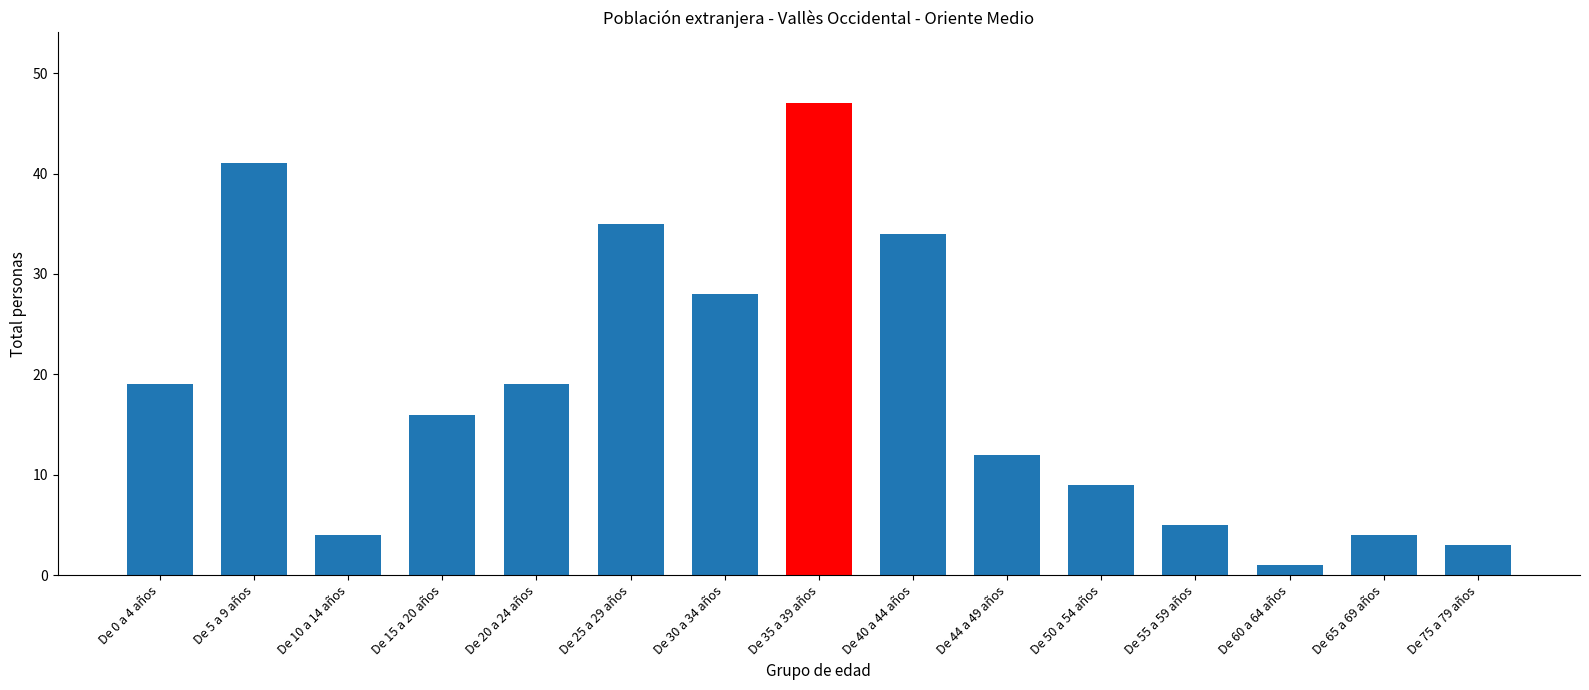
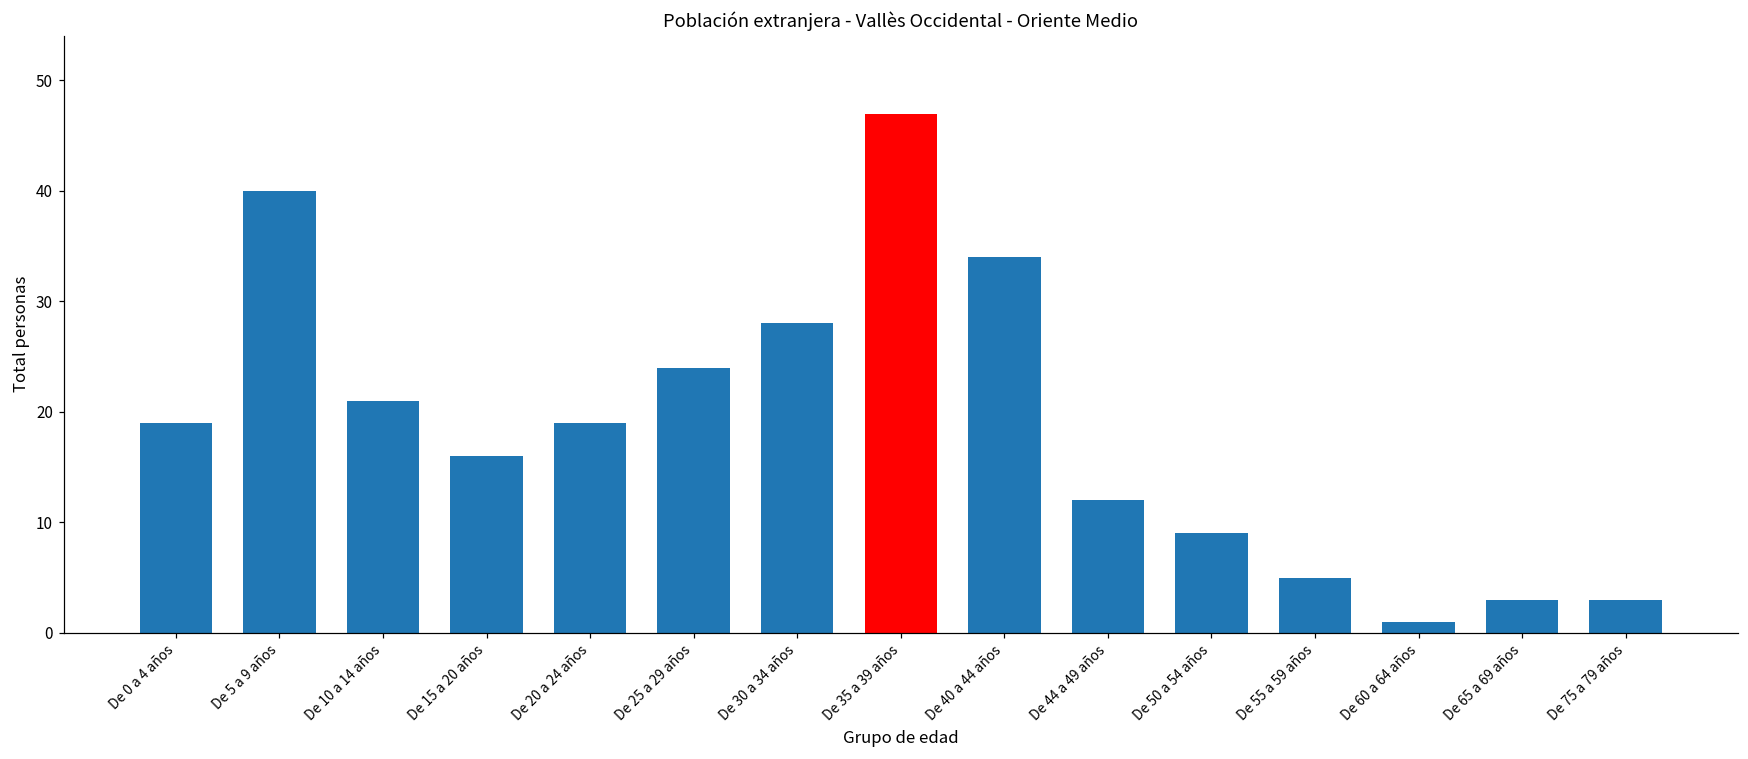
De 5 a 9 años: 41 -> 40
De 10 a 14 años: 4 -> 21
De 25 a 29 años: 35 -> 24
De 65 a 69 años: 4 -> 3
